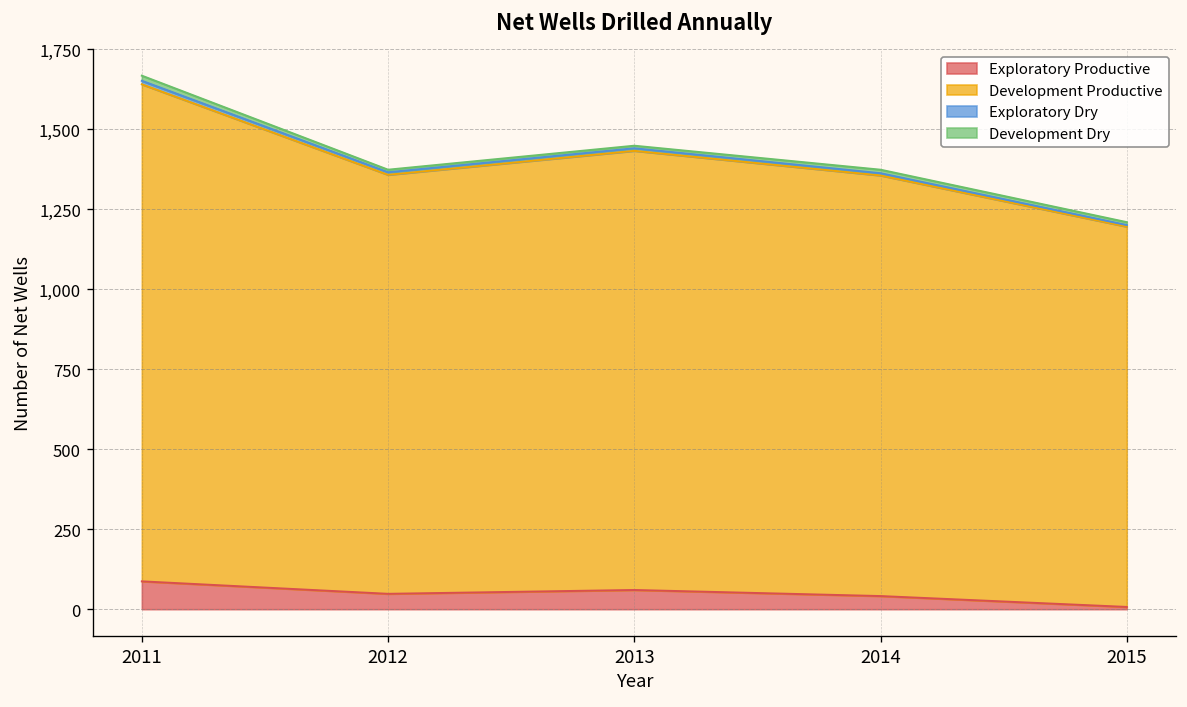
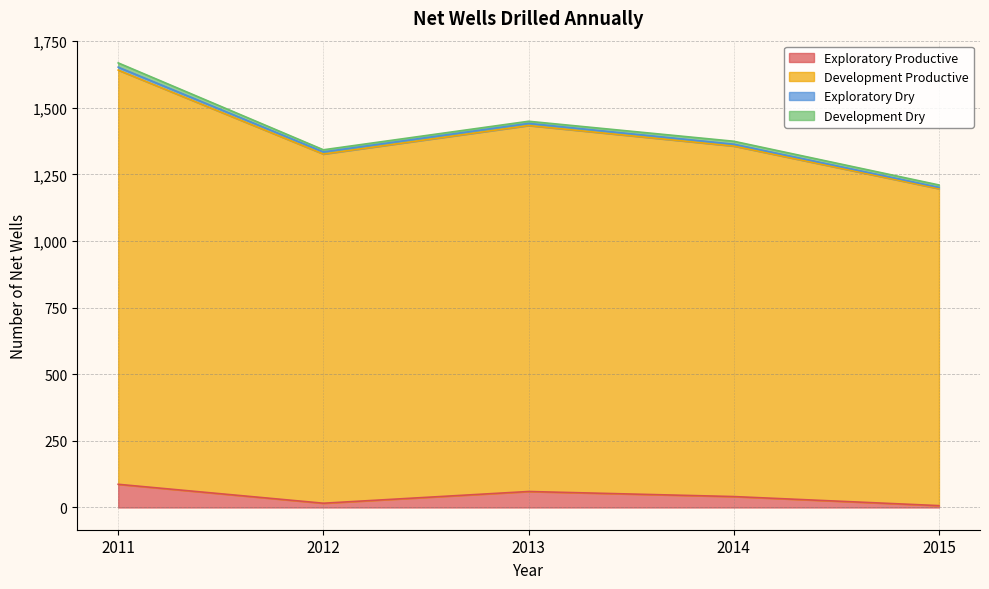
Exploratory Productive, 2012: 50 -> 20
